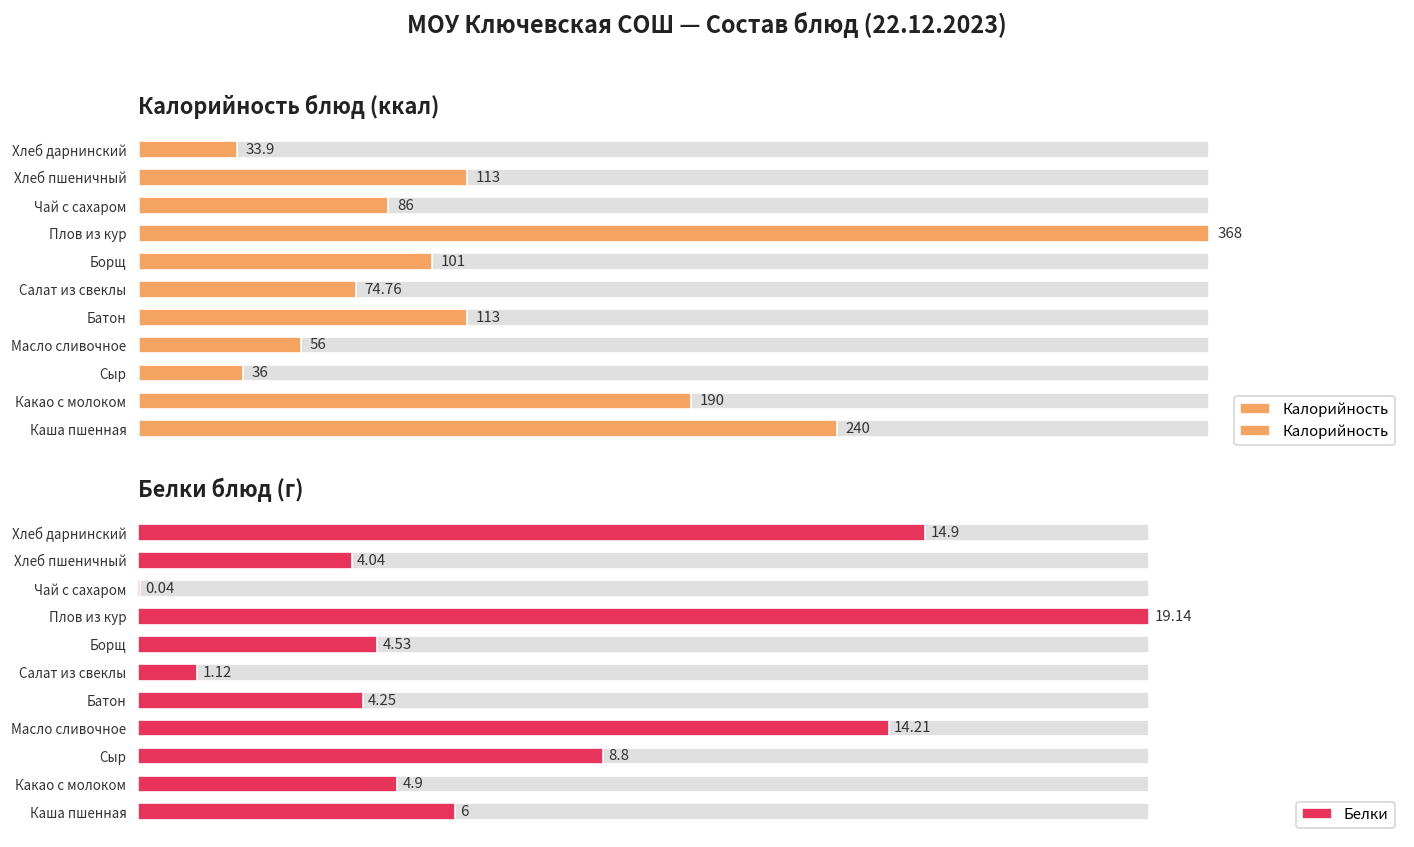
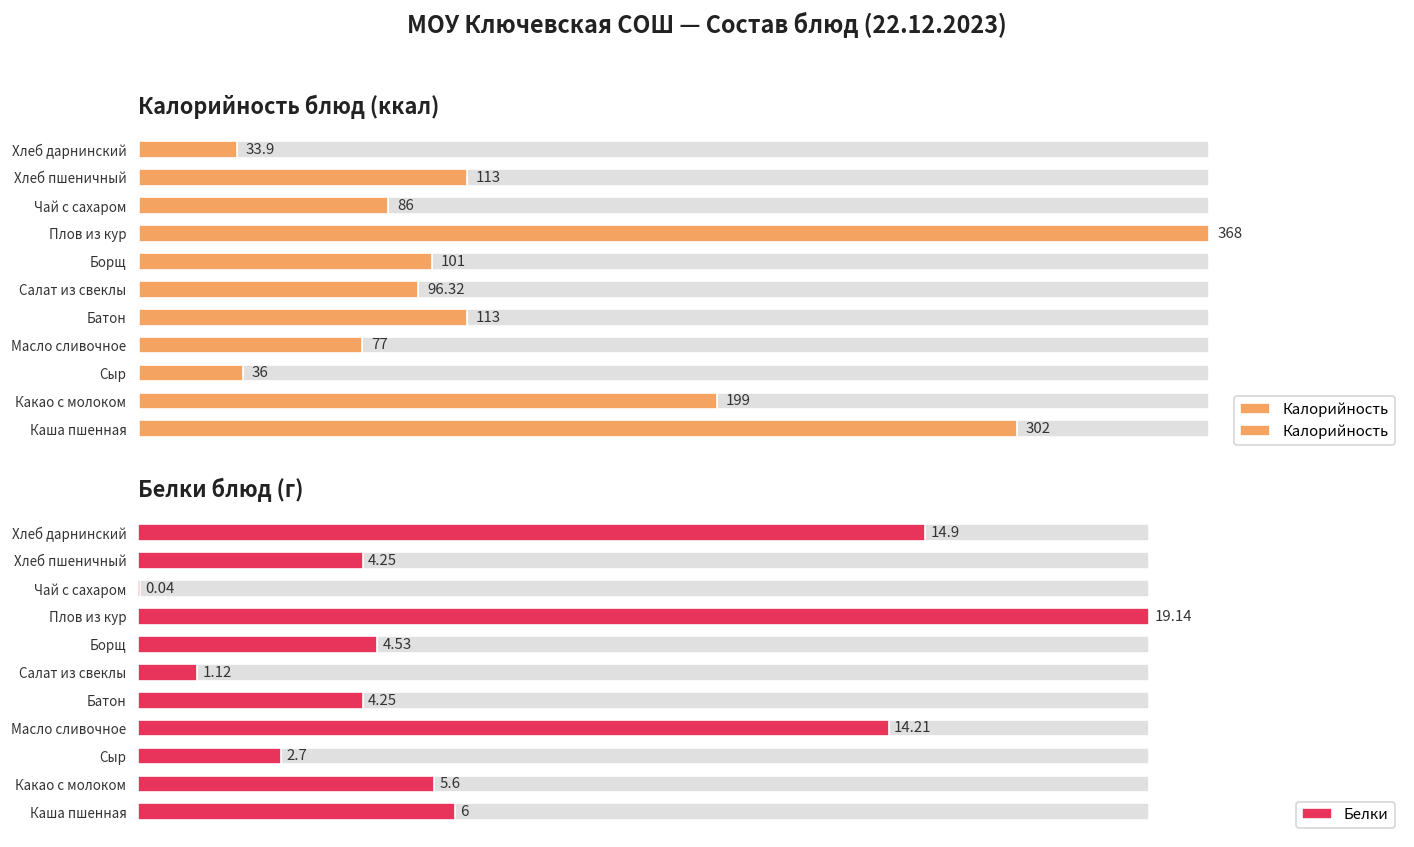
Калорийность блюд (ккал), Калорийность, Салат из свеклы: 74.76 -> 96.32
Калорийность блюд (ккал), Калорийность, Масло сливочное: 56 -> 77
Калорийность блюд (ккал), Калорийность, Какао с молоком: 190 -> 199
Калорийность блюд (ккал), Калорийность, Каша пшенная: 240 -> 302
Белки блюд (г), Белки, Хлеб пшеничный: 4.04 -> 4.25
Белки блюд (г), Белки, Сыр: 8.8 -> 2.7
Белки блюд (г), Белки, Какао с молоком: 4.9 -> 5.6
